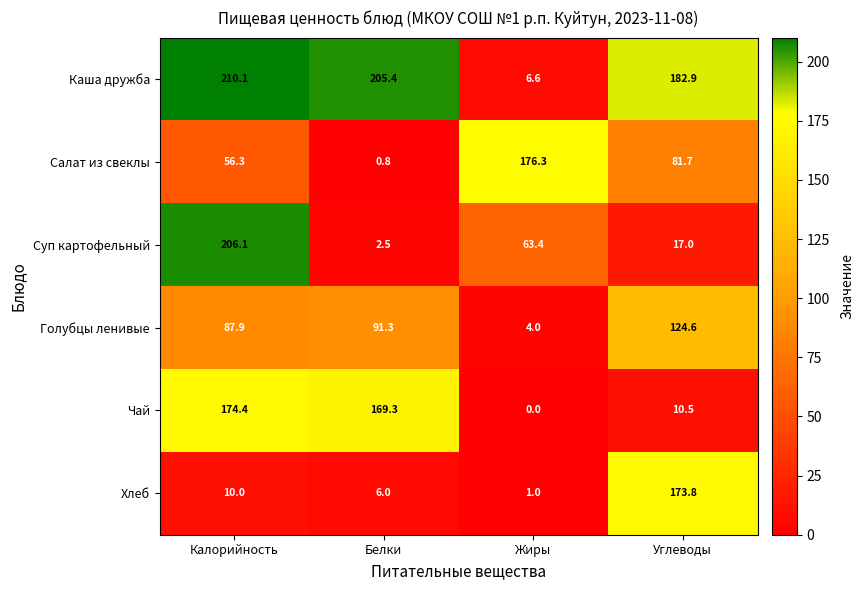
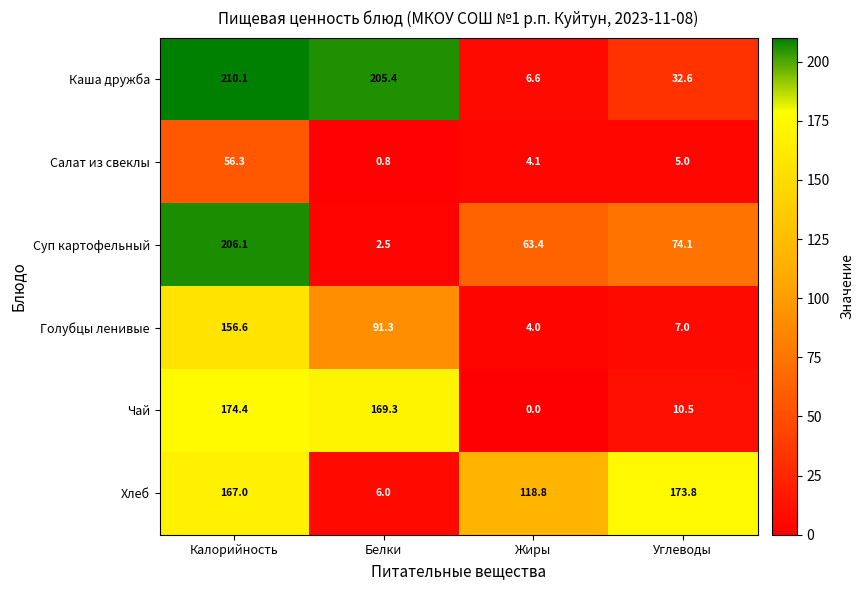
Каша дружба, Углеводы: 182.9 -> 32.6
Салат из свеклы, Жиры: 176.3 -> 4.1
Салат из свеклы, Углеводы: 81.7 -> 5.0
Суп картофельный, Углеводы: 17.0 -> 74.1
Голубцы ленивые, Калорийность: 87.9 -> 156.6
Голубцы ленивые, Углеводы: 124.6 -> 7.0
Хлеб, Калорийность: 10.0 -> 167.0
Хлеб, Жиры: 1.0 -> 118.8
